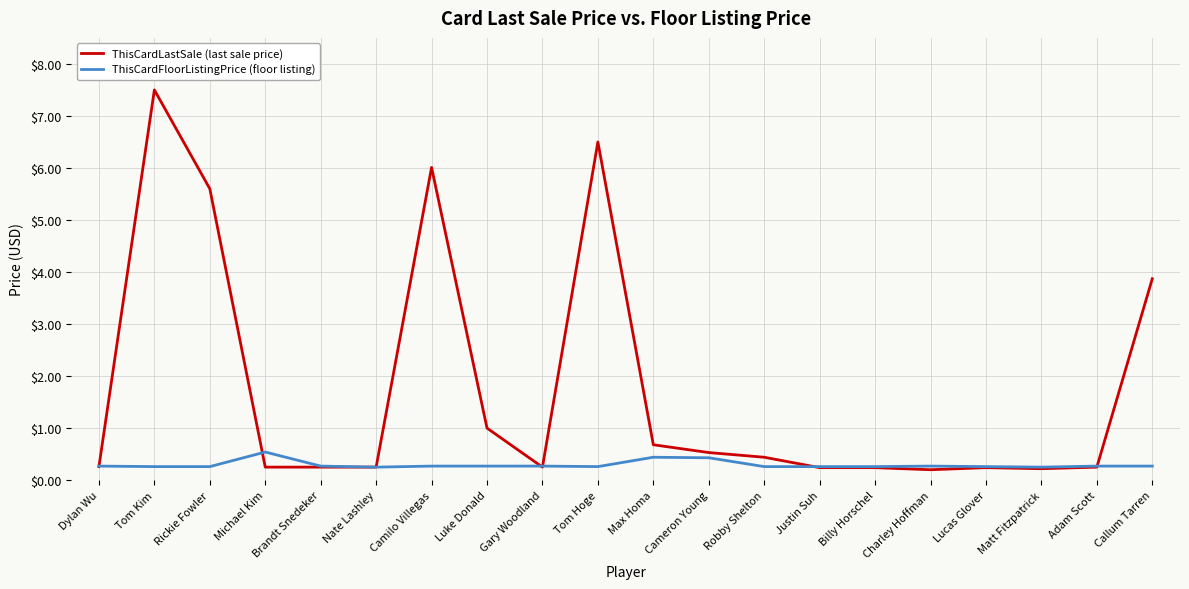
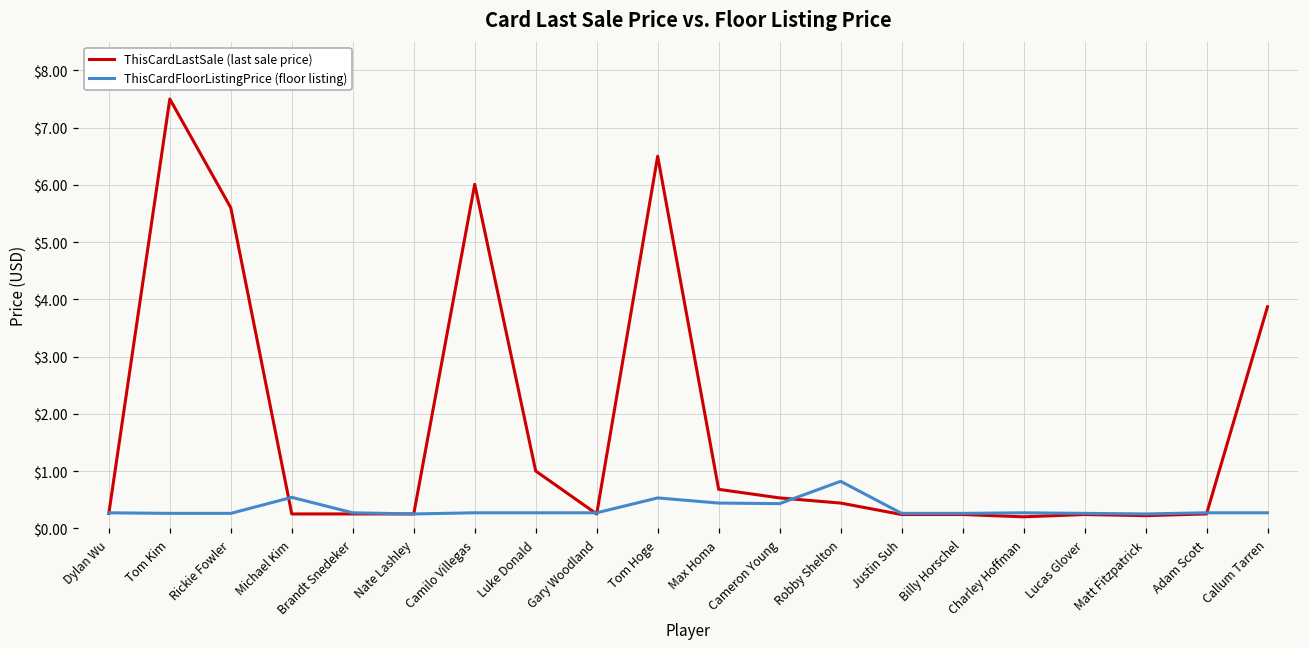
ThisCardFloorListingPrice (floor listing), Tom Hoge: $0.3 -> $0.5
ThisCardFloorListingPrice (floor listing), Robby Shelton: $0.3 -> $0.8
